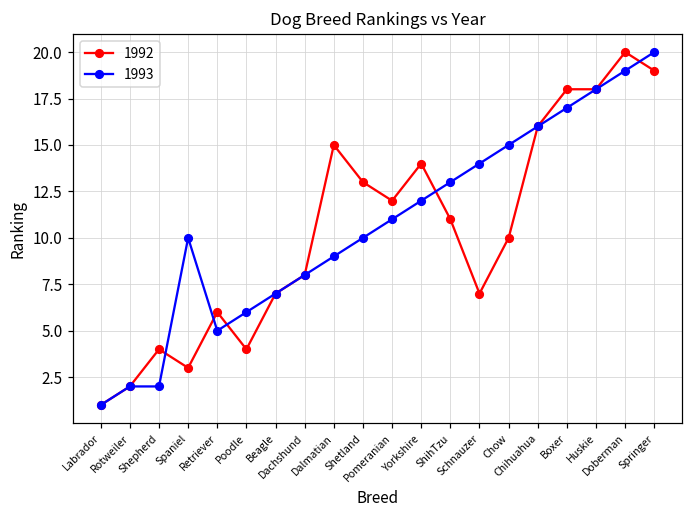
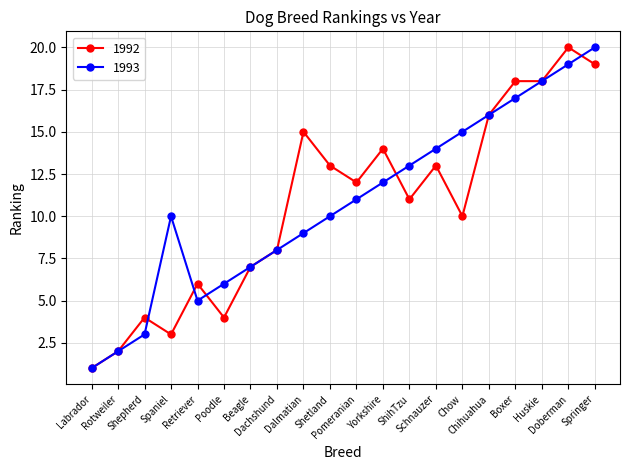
1993, Shepherd: 2 -> 3
1992, Schnauzer: 7 -> 13
